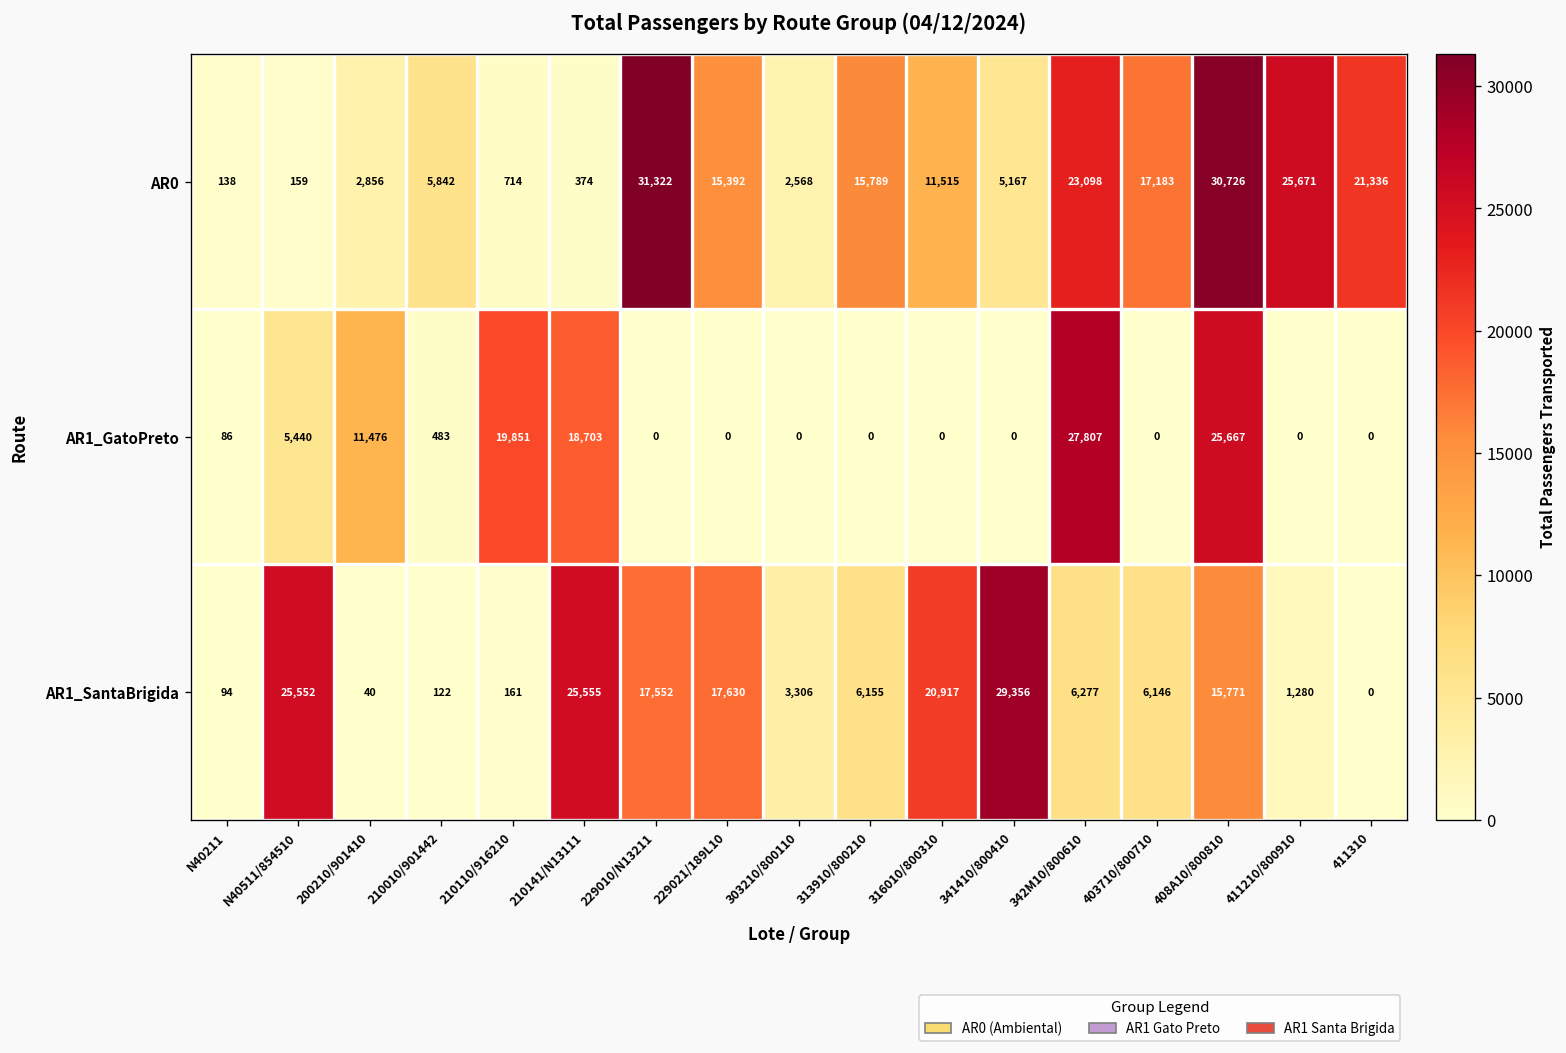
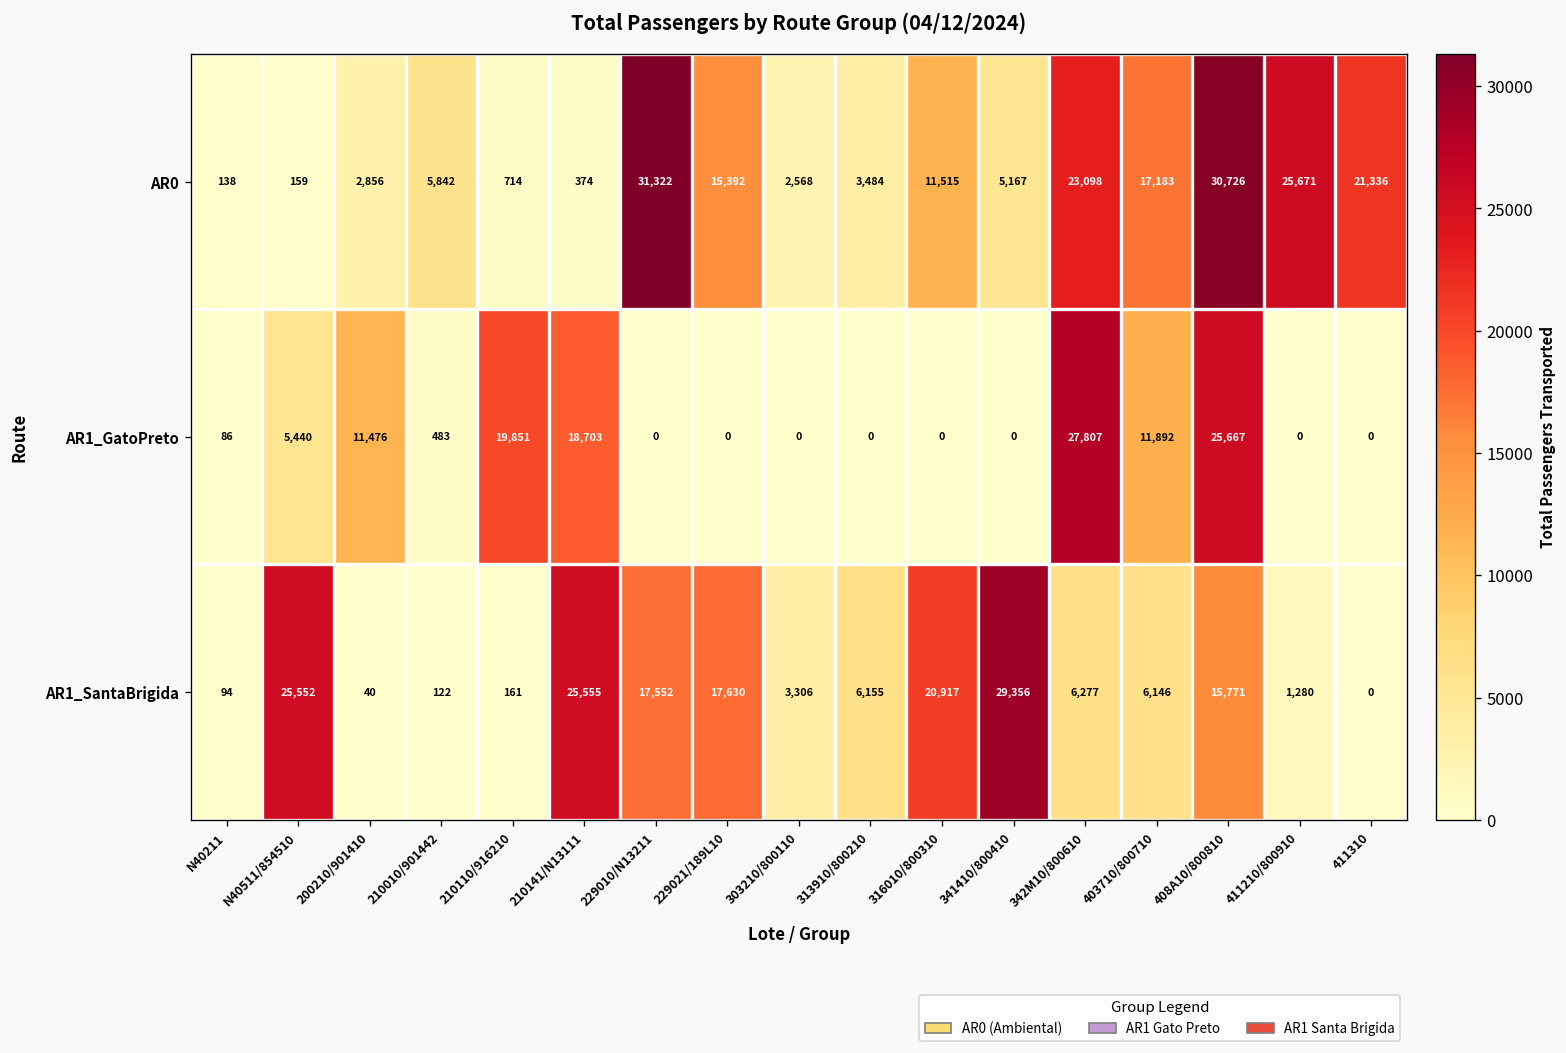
AR0, 313910/800210: 15,789 -> 3,484
AR1_GatoPreto, 403710/800710: 0 -> 11,892
